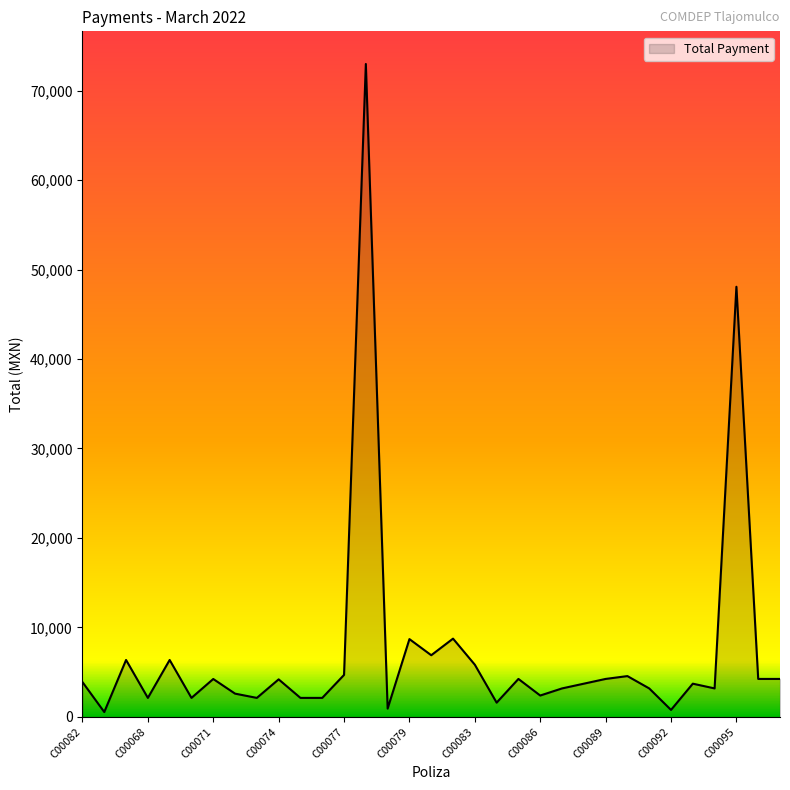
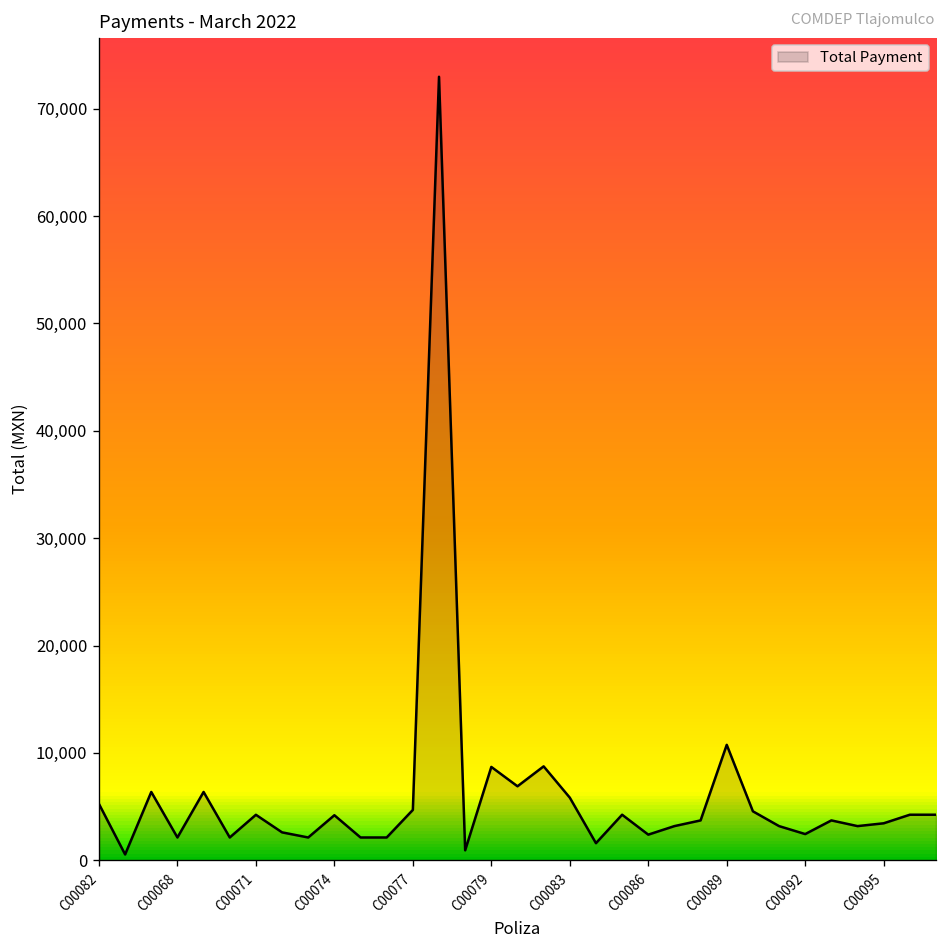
C00082: 4,000 -> 5,000
C00089: 4,000 -> 11,000
C00092: 1,000 -> 2,000
C00095: 48,000 -> 3,000
